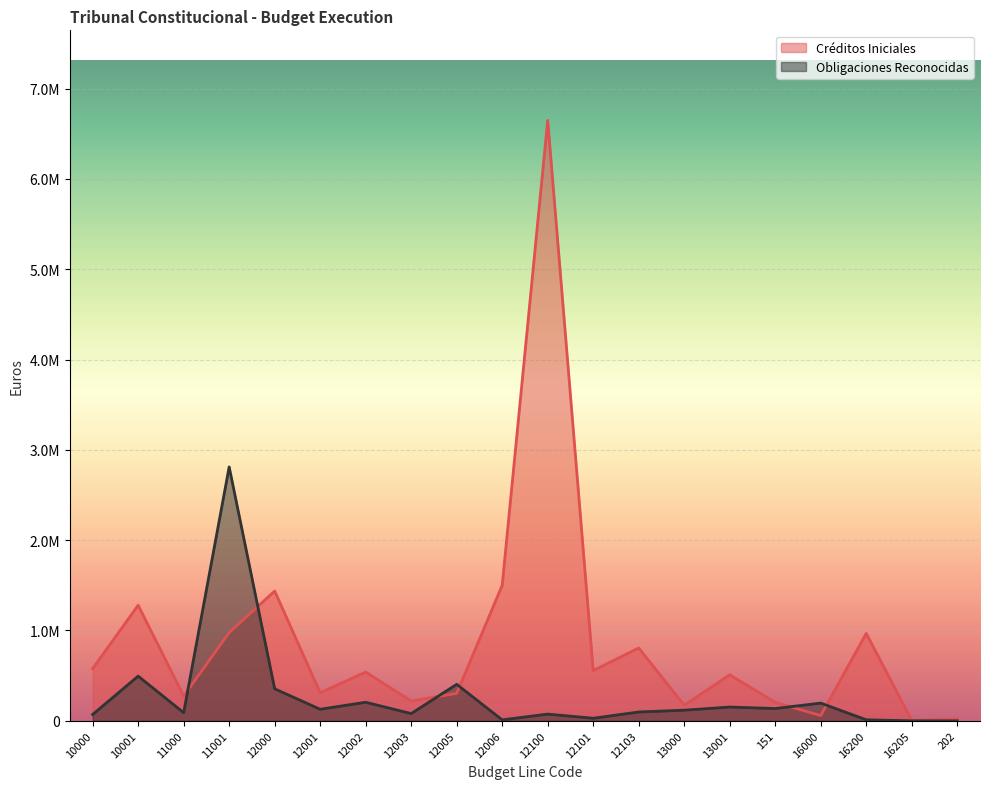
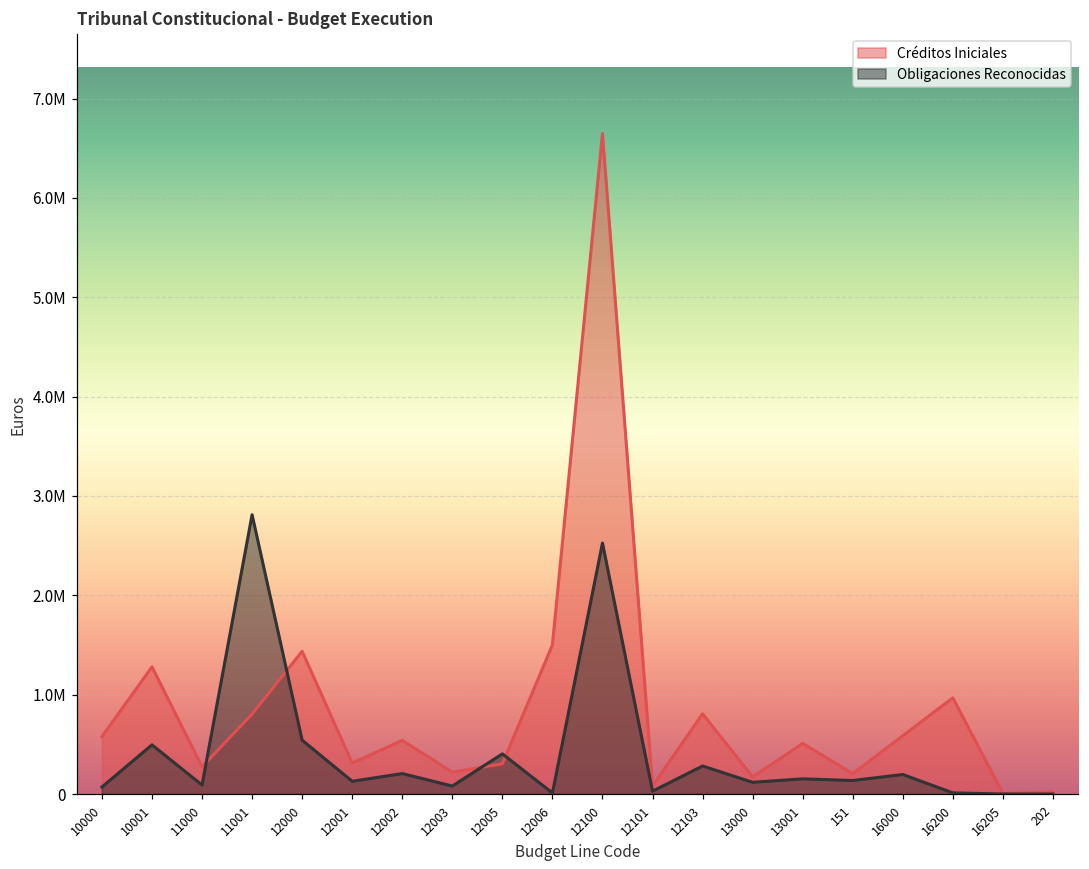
Créditos Iniciales, 11001: 1000000 -> 800000
Obligaciones Reconocidas, 12000: 400000 -> 500000
Obligaciones Reconocidas, 12100: 100000 -> 2500000
Créditos Iniciales, 12101: 600000 -> 100000
Obligaciones Reconocidas, 12103: 100000 -> 300000
Créditos Iniciales, 16000: 100000 -> 600000
